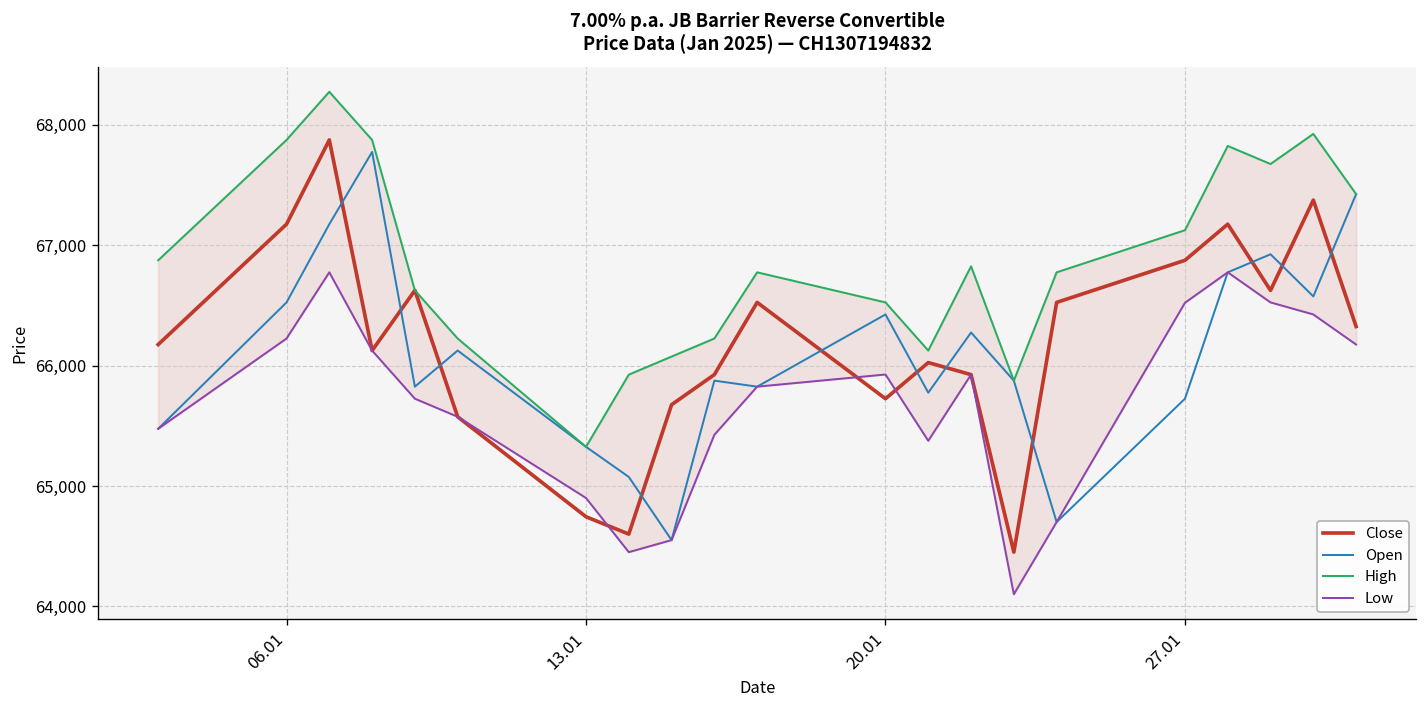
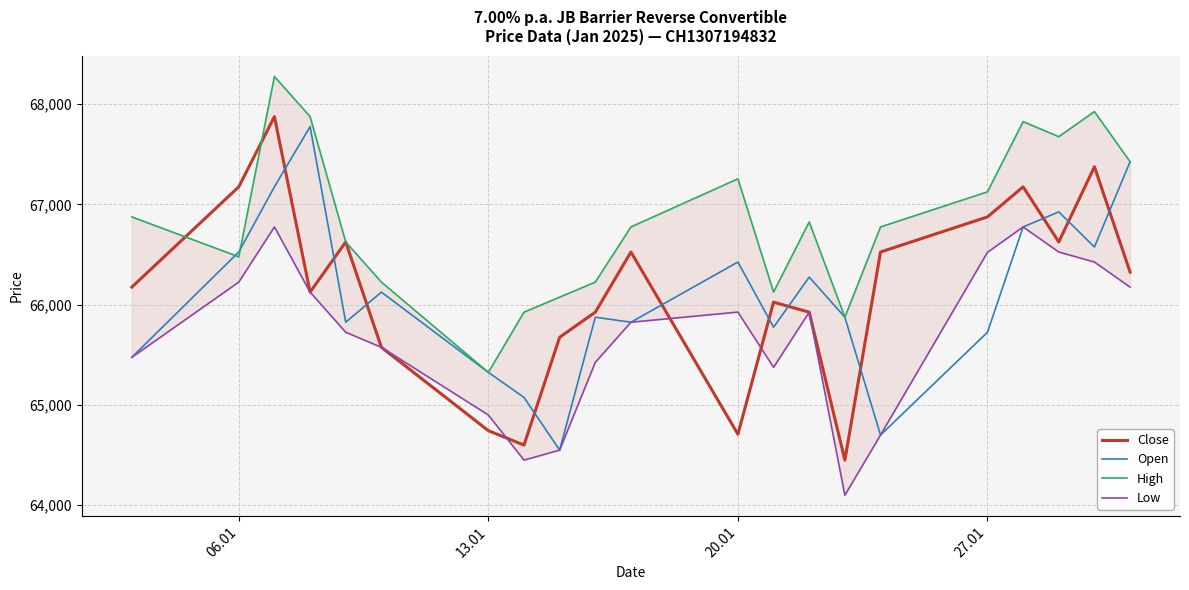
High, 06.01: 67,880 -> 66,480
Close, 20.01: 65,730 -> 64,710
High, 20.01: 66,530 -> 67,260
